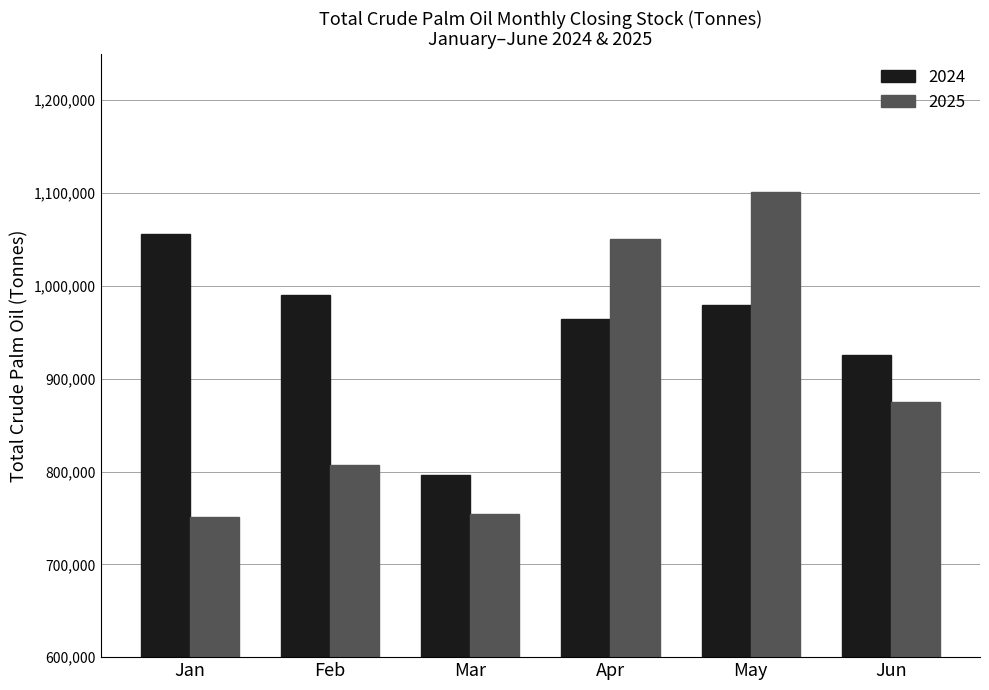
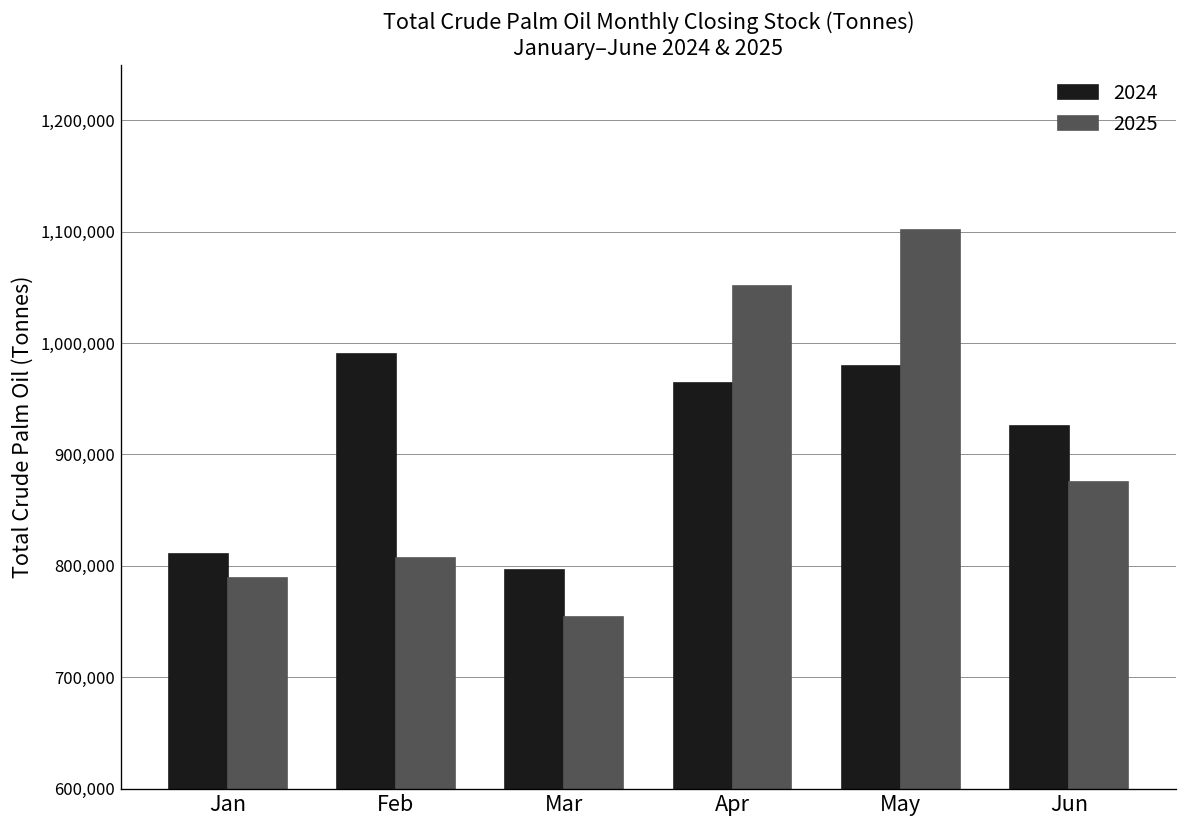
2024, Jan: 1,060,000 -> 810,000
2025, Jan: 750,000 -> 790,000
